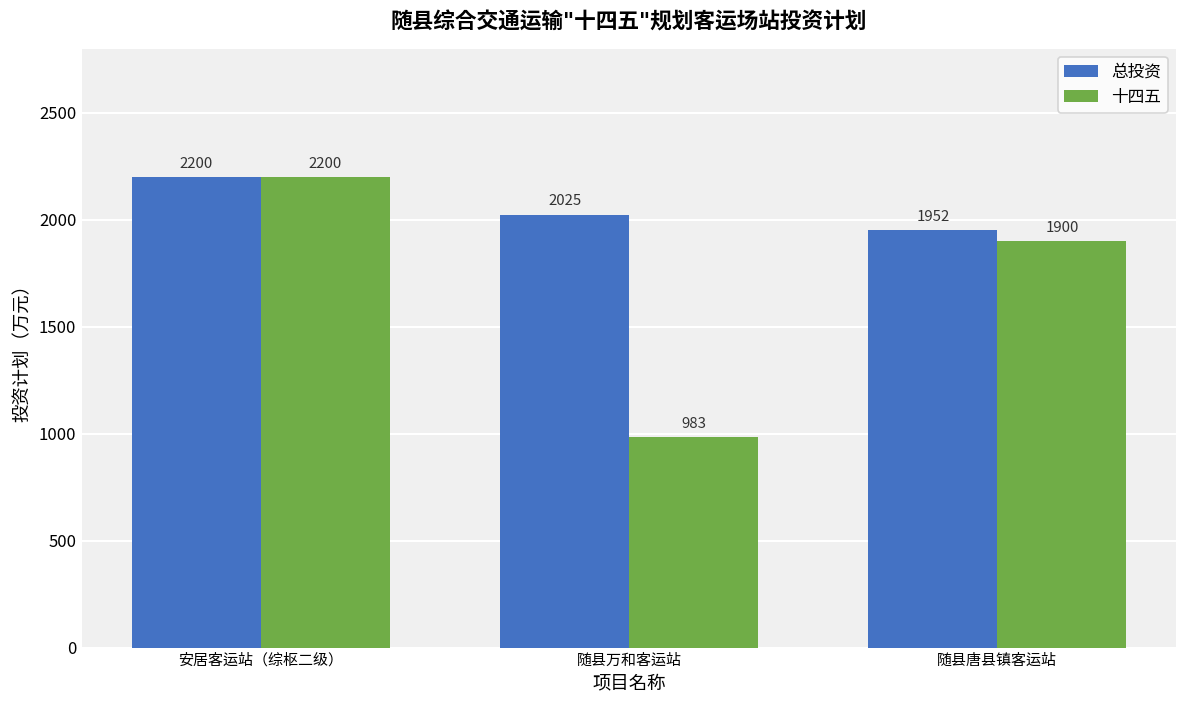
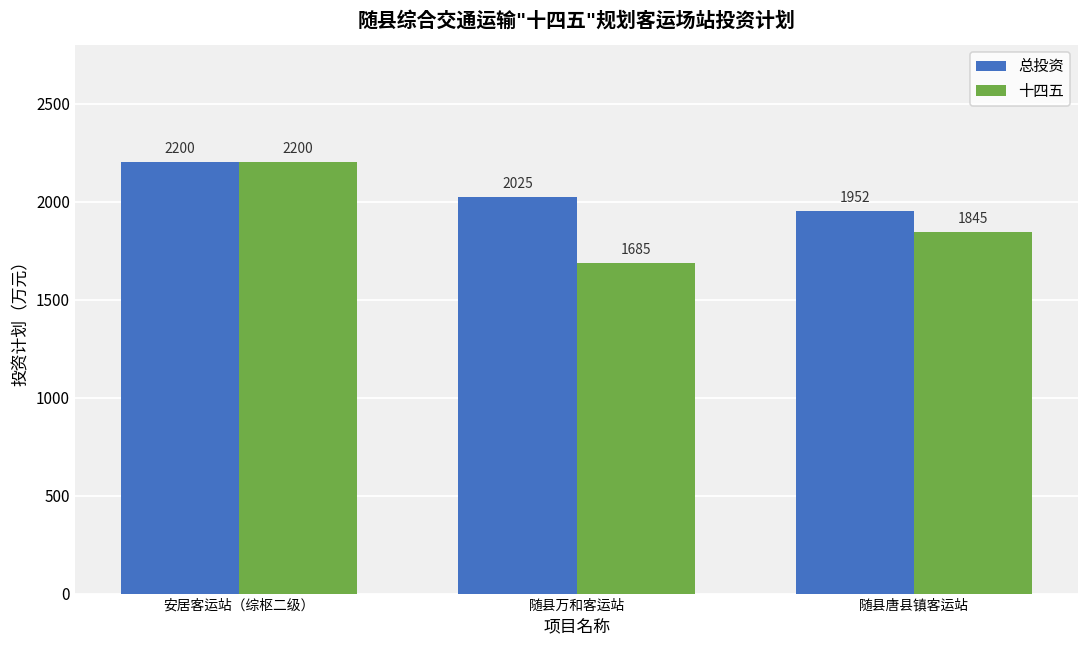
十四五, 随县万和客运站: 983 -> 1685
十四五, 随县唐县镇客运站: 1900 -> 1845
